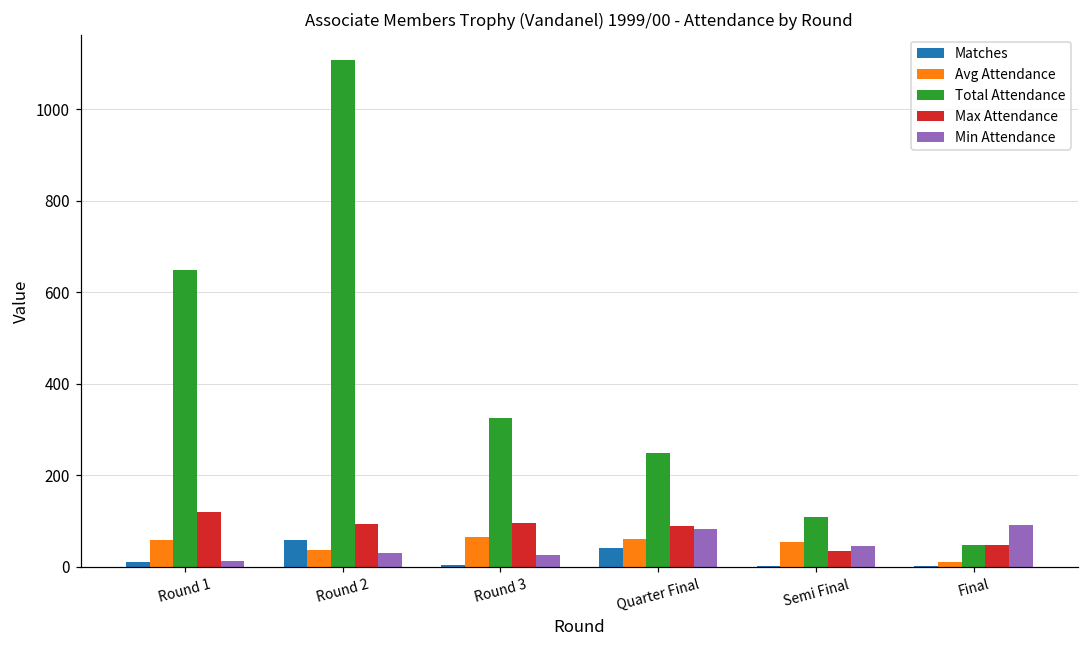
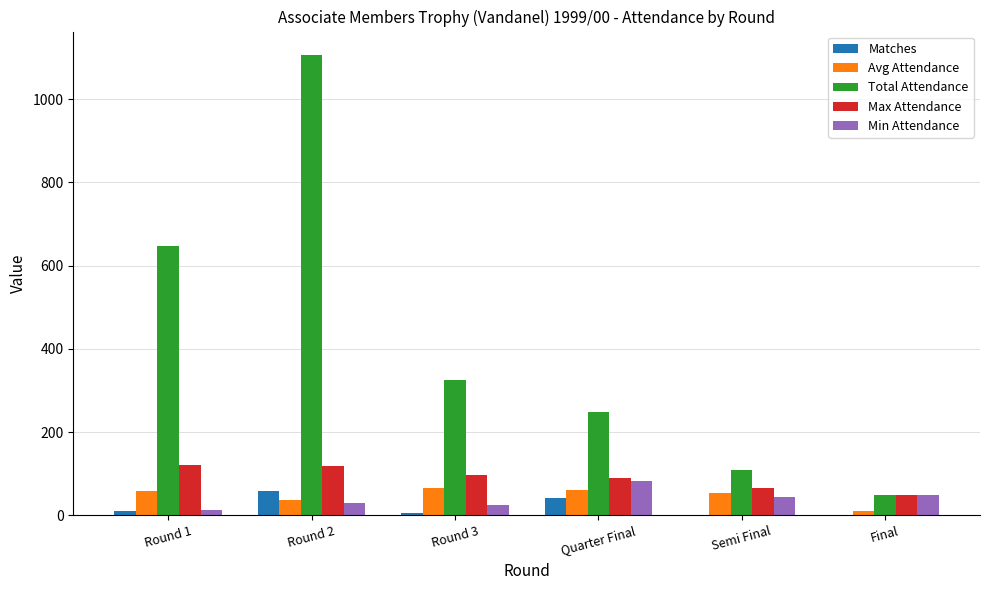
Max Attendance, Round 2: 90 -> 120
Max Attendance, Semi Final: 30 -> 70
Min Attendance, Final: 90 -> 50
